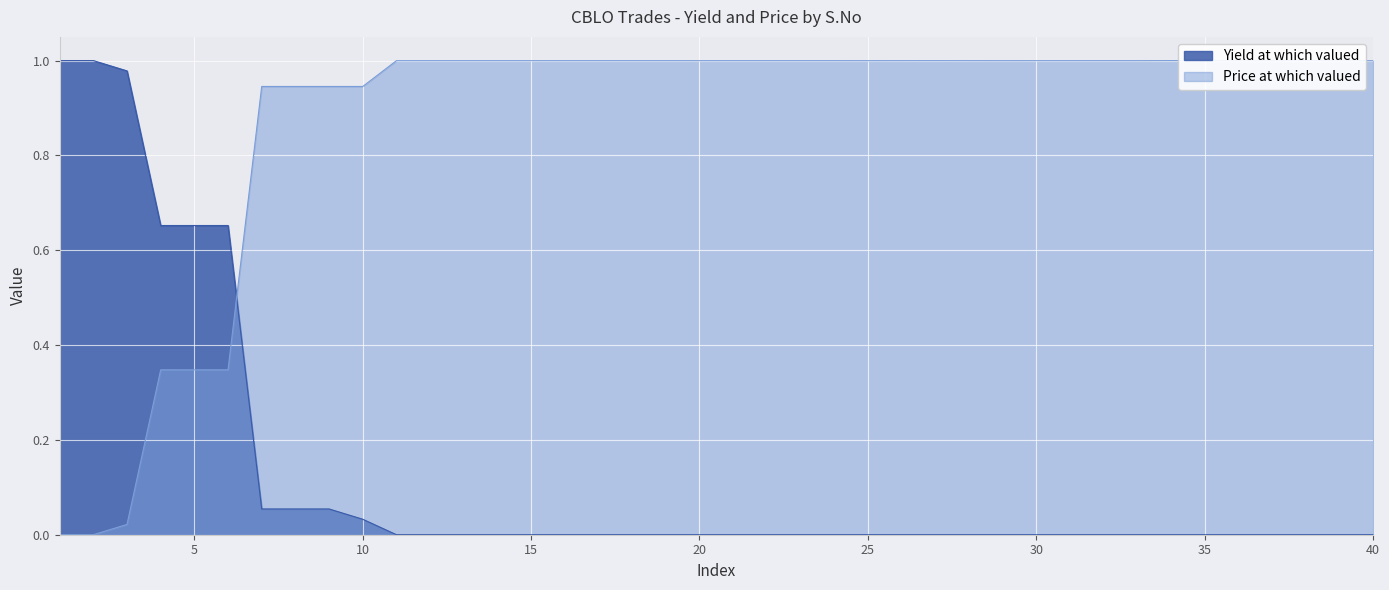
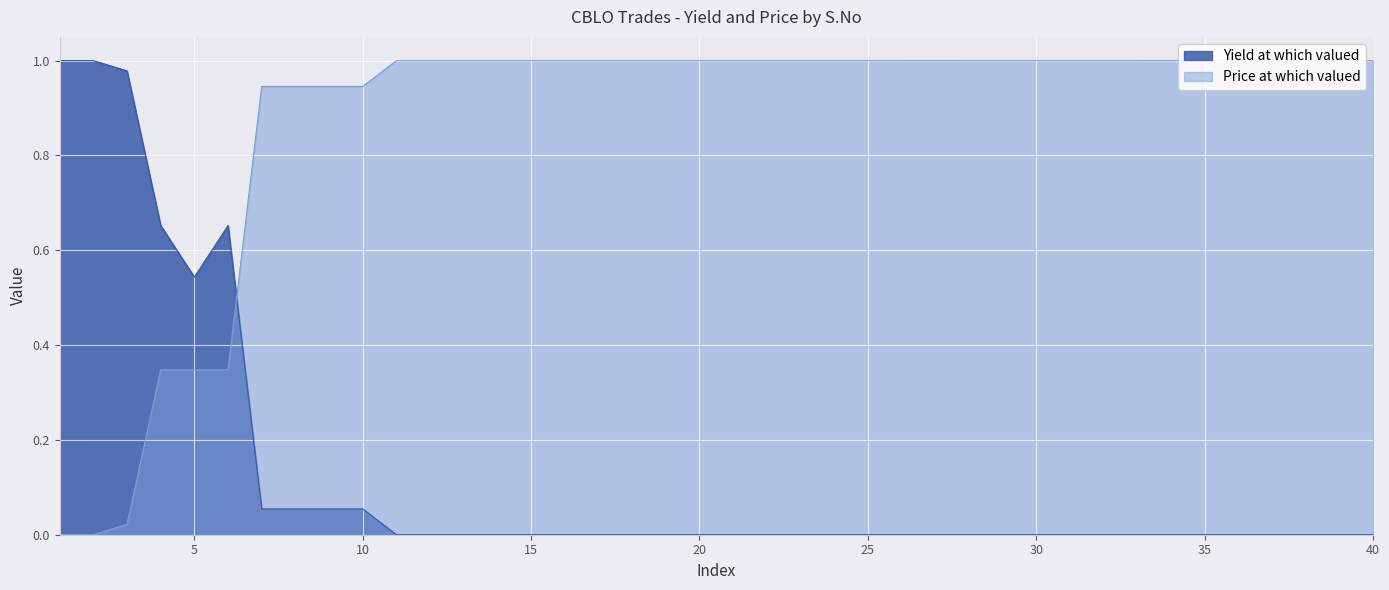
Yield at which valued, 5: 0.65 -> 0.54
Yield at which valued, 10: 0.03 -> 0.05
